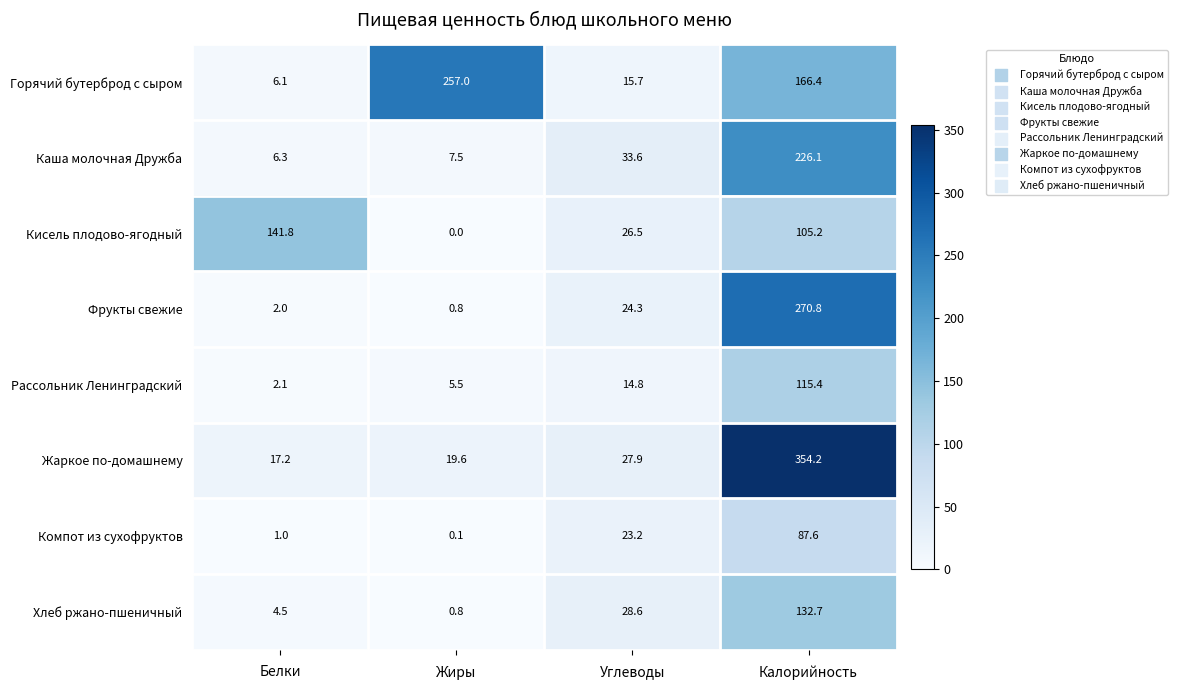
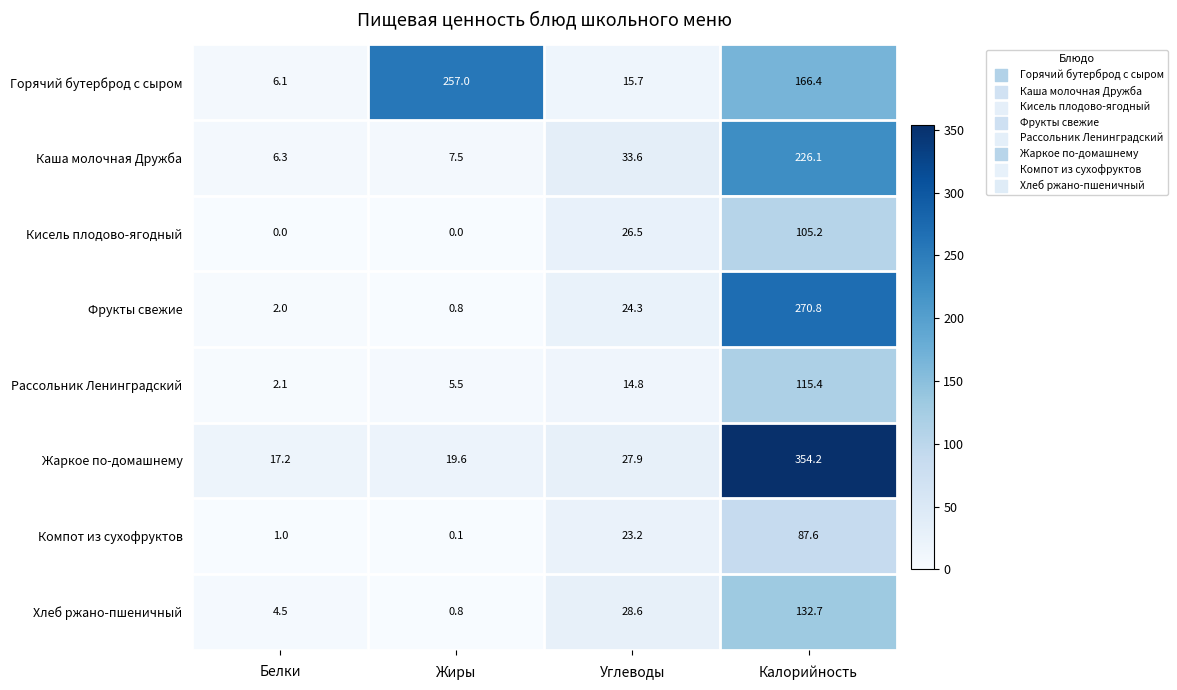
Кисель плодово-ягодный, Белки: 141.8 -> 0.0
